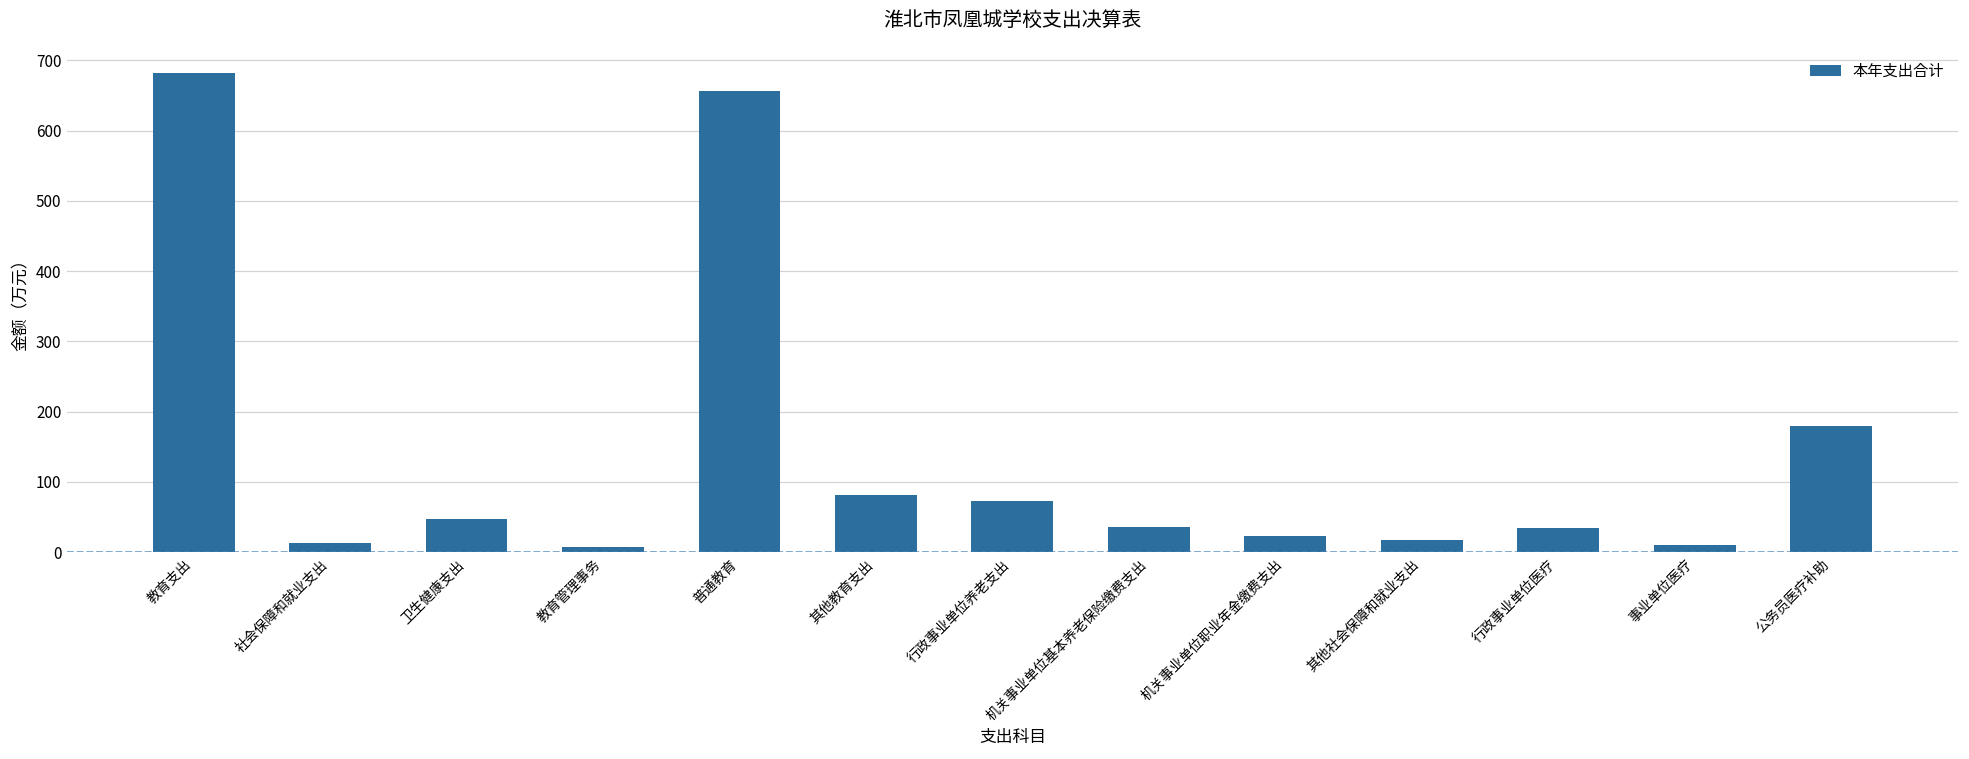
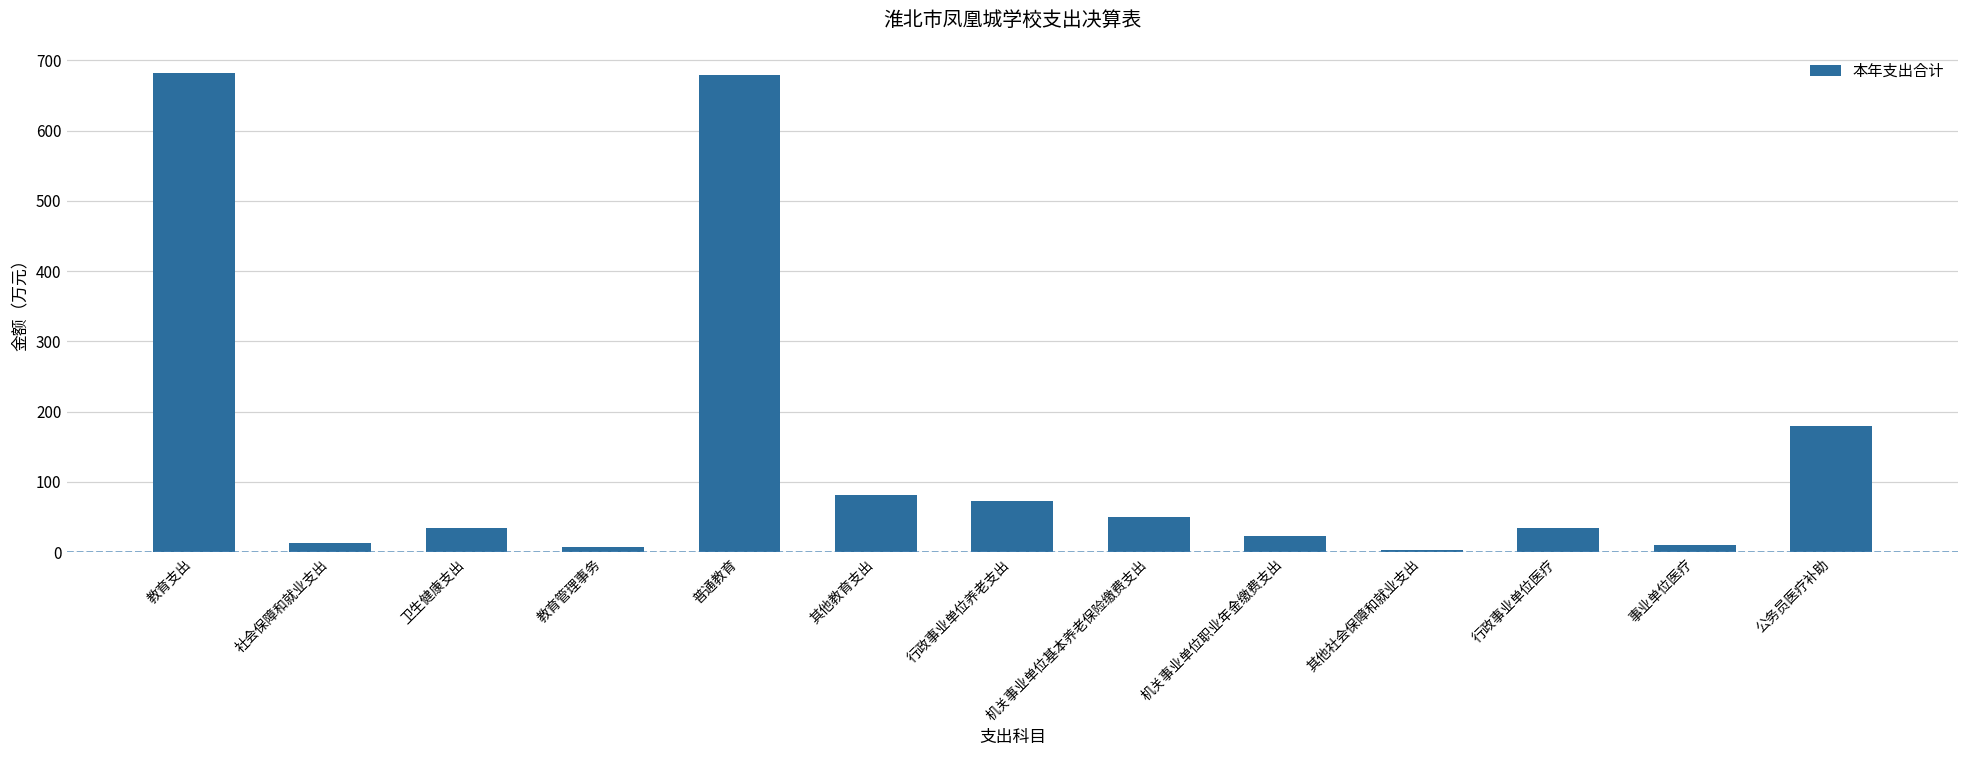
卫生健康支出: 50 -> 30
普通教育: 660 -> 680
机关事业单位基本养老保险缴费支出: 40 -> 50
其他社会保障和就业支出: 20 -> 0
